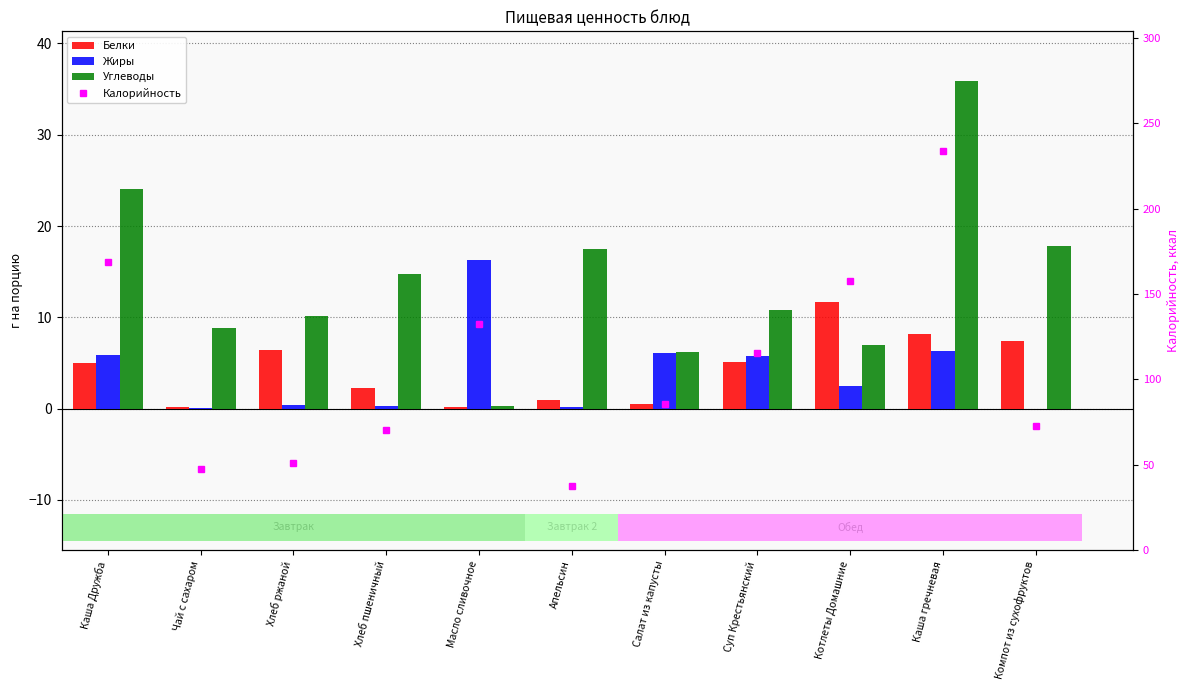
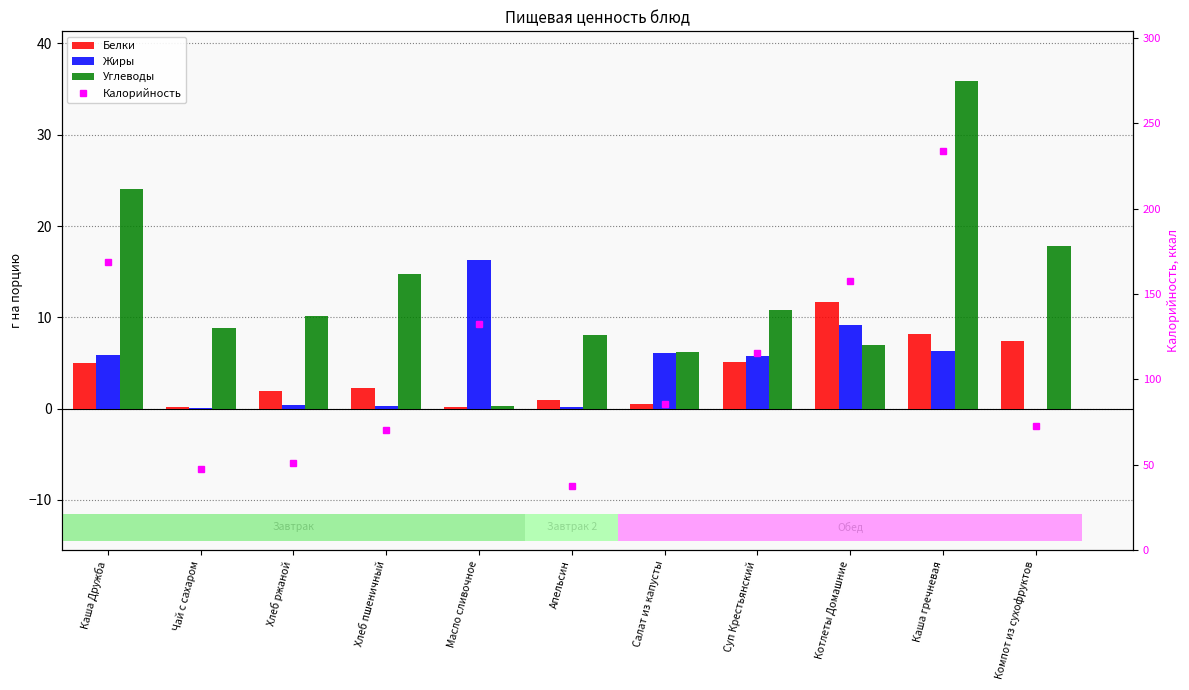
Белки, Хлеб ржаной: 6 -> 2
Углеводы, Апельсин: 18 -> 8
Жиры, Котлеты Домашние: 3 -> 9
